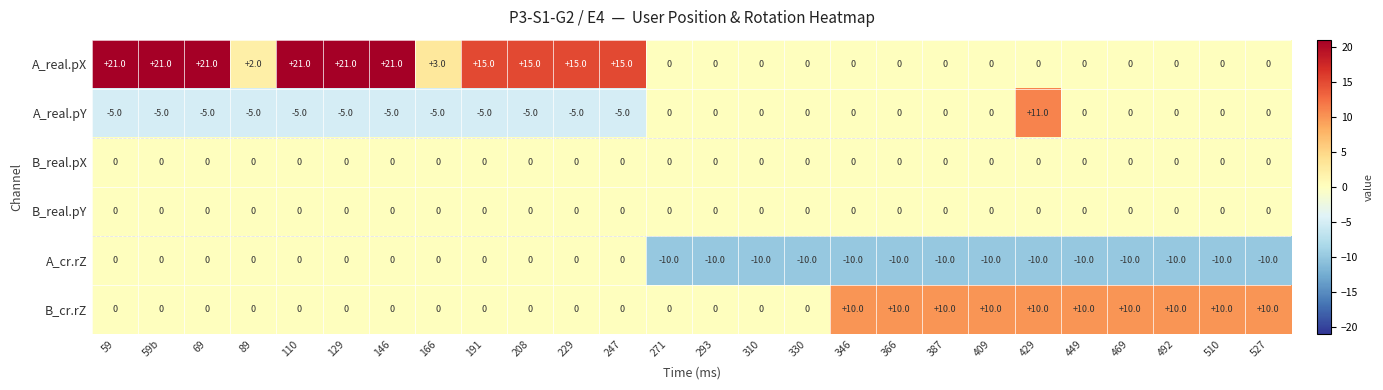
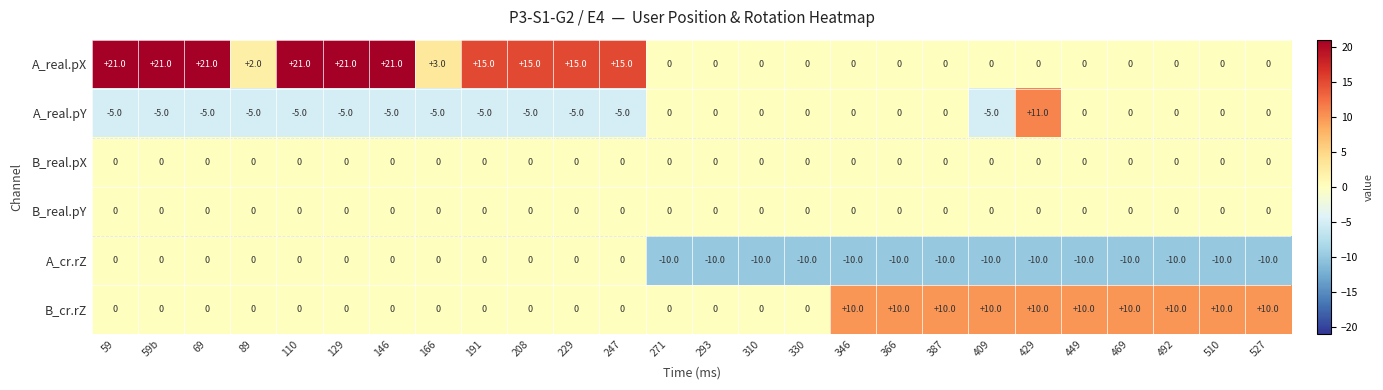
A_real.pY, 409: 0 -> -5.0
